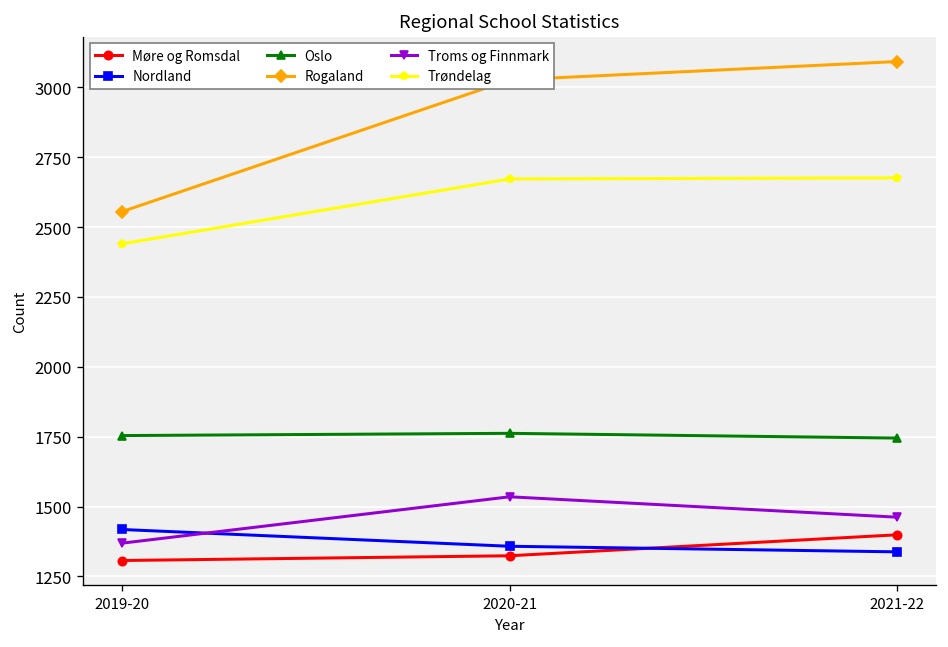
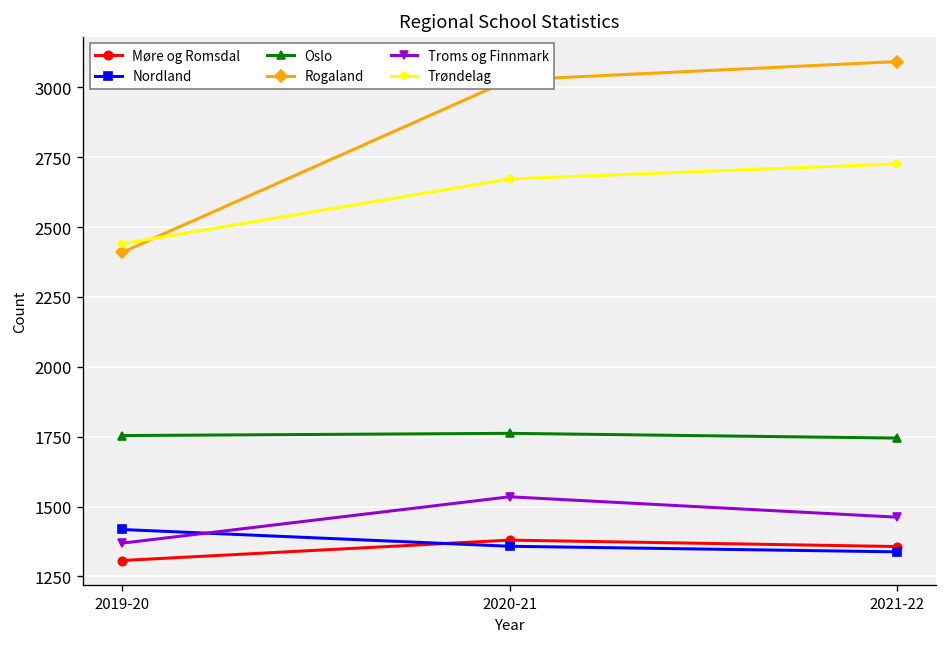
Rogaland, 2019-20: 2560 -> 2410
Møre og Romsdal, 2020-21: 1320 -> 1380
Møre og Romsdal, 2021-22: 1400 -> 1360
Trøndelag, 2021-22: 2680 -> 2730
